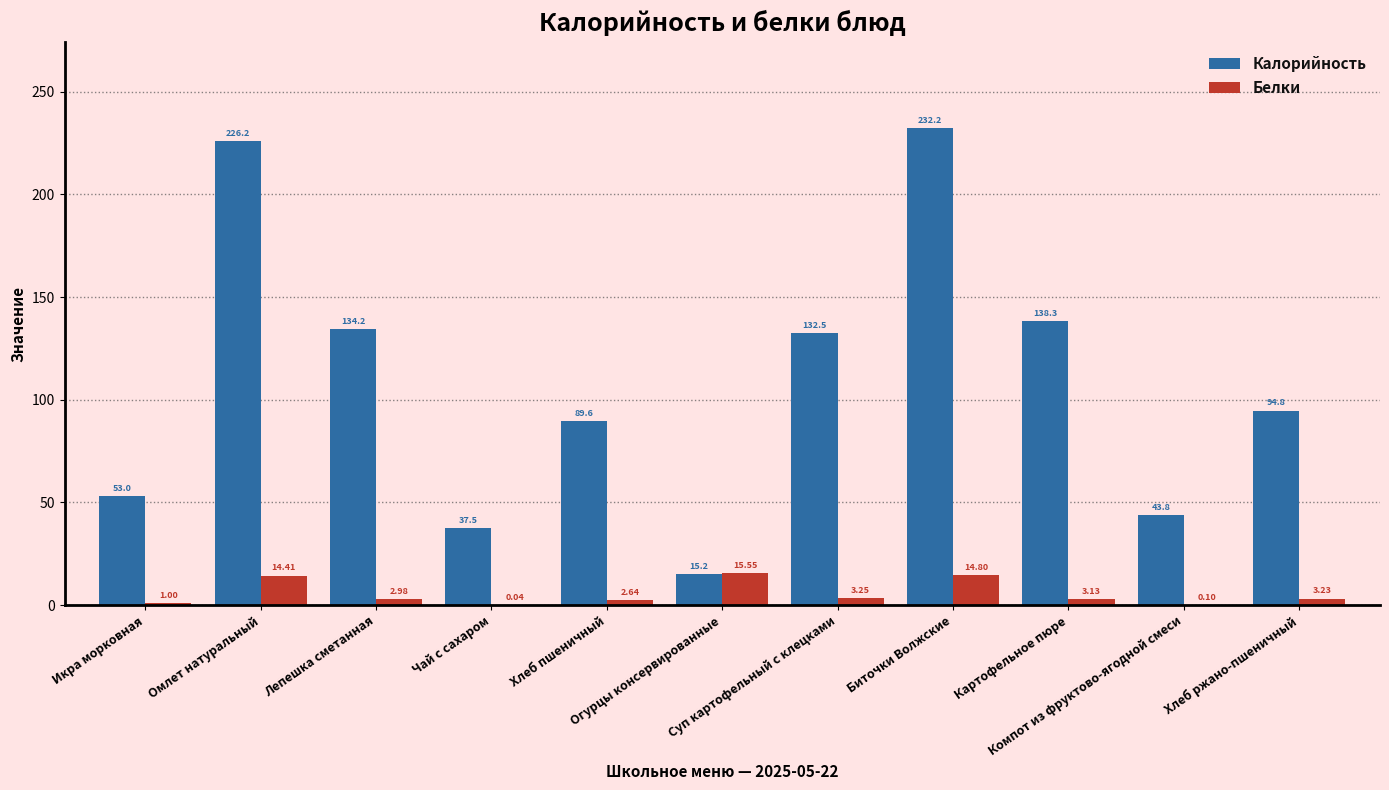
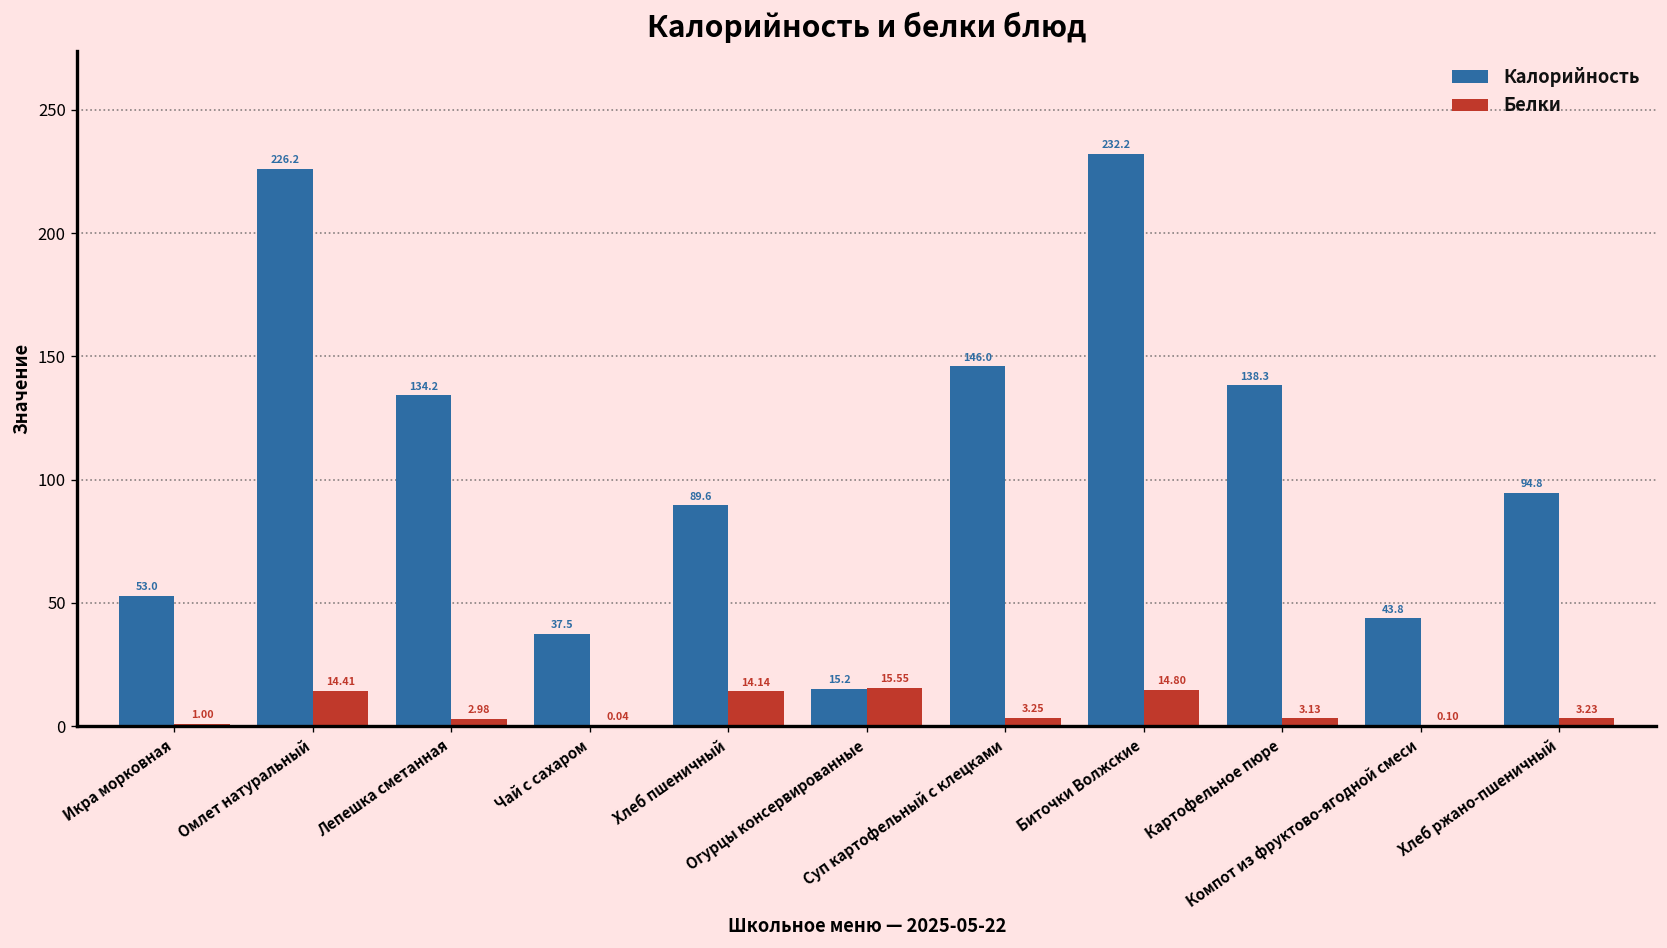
Белки, Хлеб пшеничный: 2.64 -> 14.14
Калорийность, Суп картофельный с клецками: 132.5 -> 146.0
